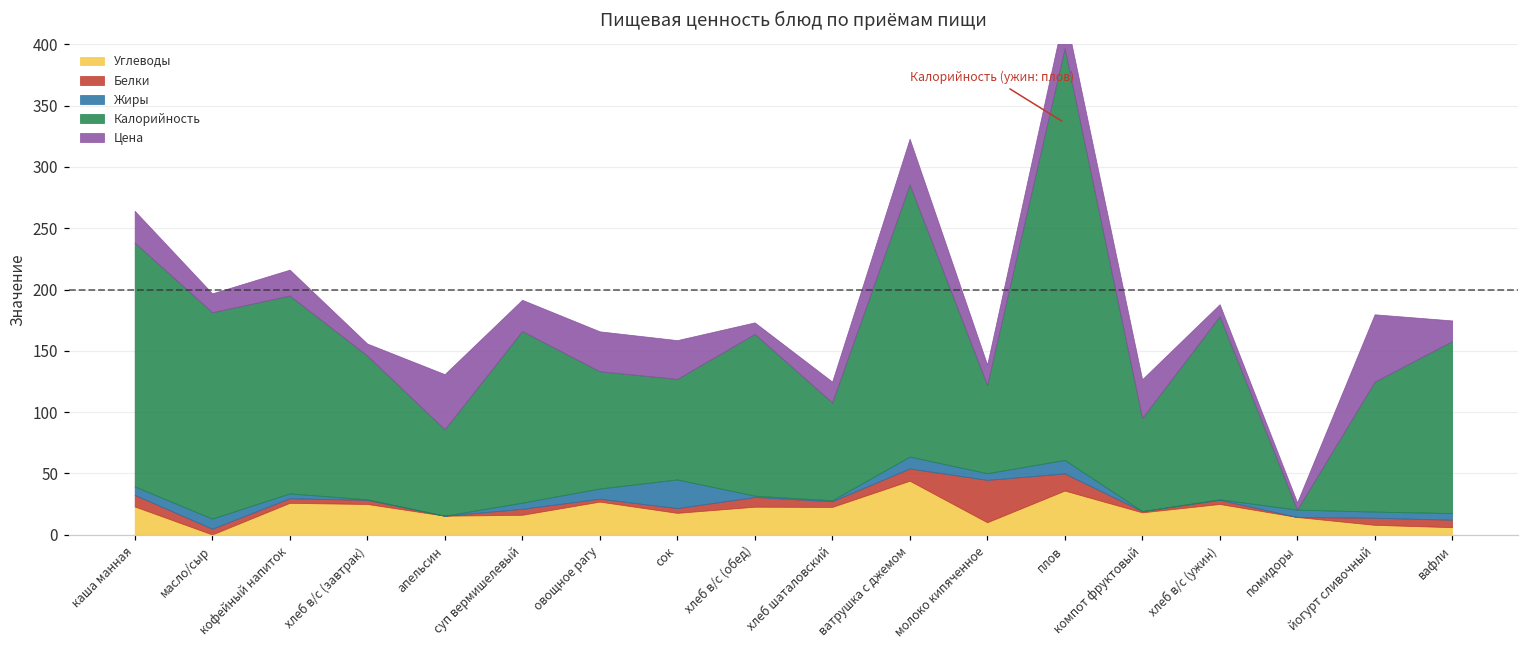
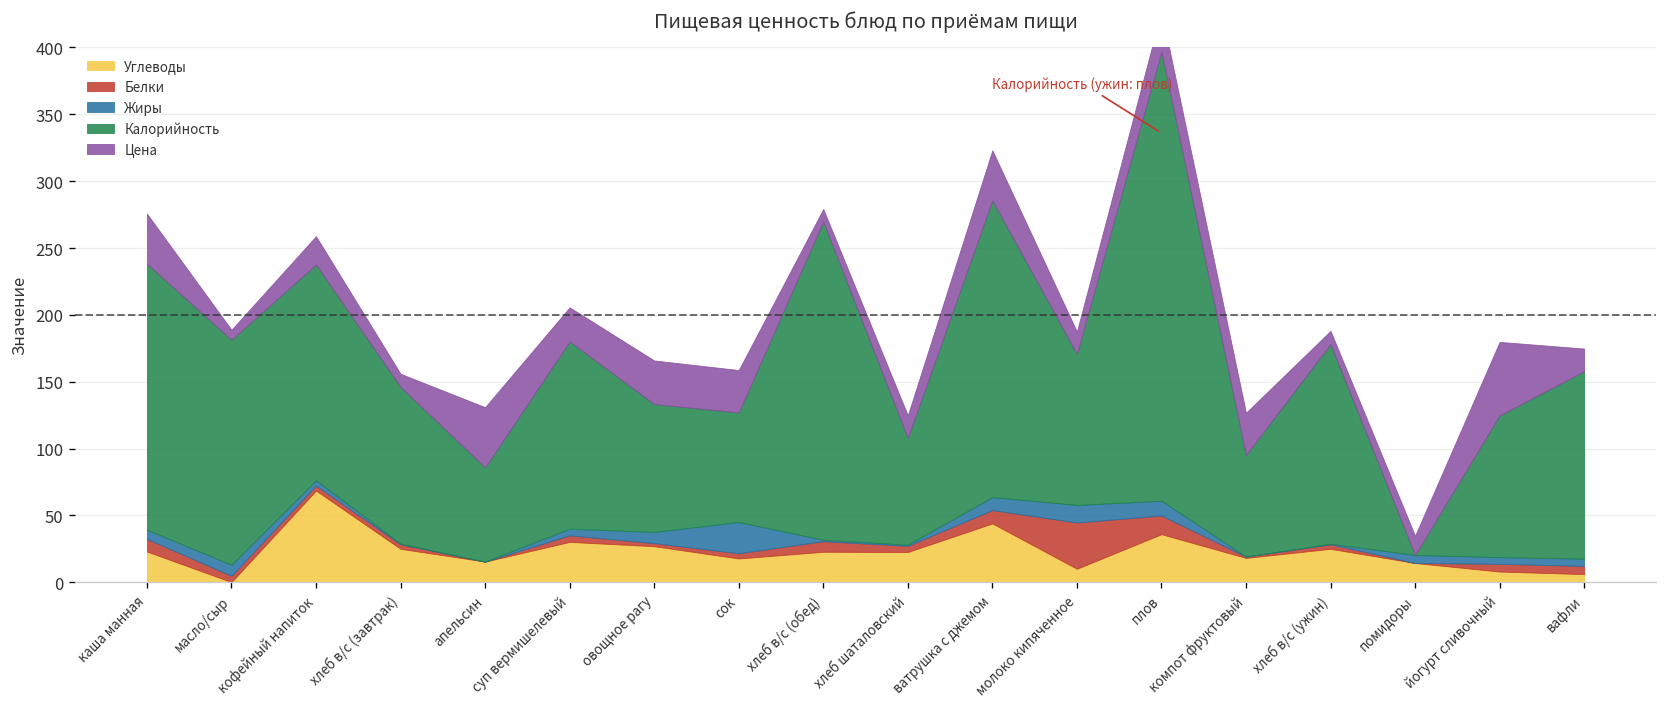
Цена, каша манная: 26 -> 37
Цена, масло/сыр: 15 -> 7
Углеводы, кофейный напиток: 26 -> 69
Углеводы, суп вермишелевый: 16 -> 30
Калорийность, хлеб в/с (обед): 132 -> 238
Жиры, молоко кипяченное: 5 -> 13
Калорийность, молоко кипяченное: 72 -> 113
Цена, помидоры: 6 -> 14
